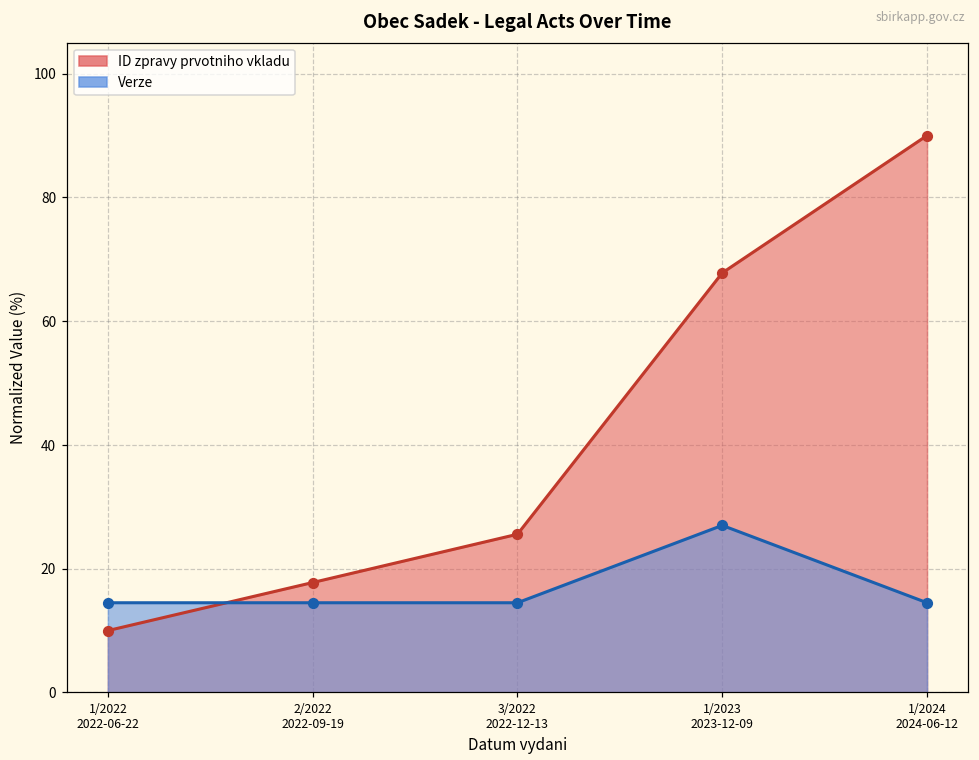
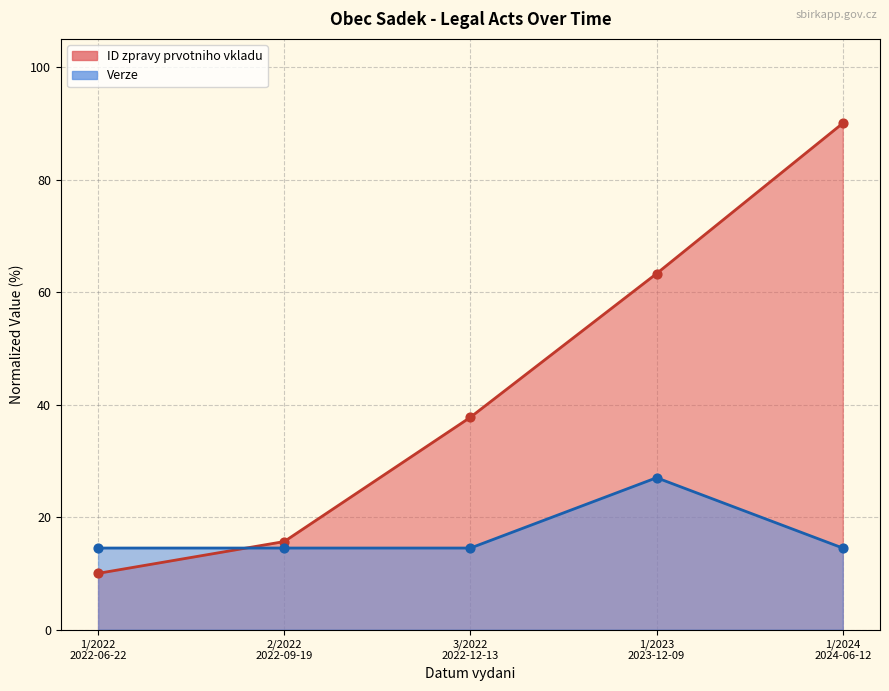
ID zpravy prvotniho vkladu, 2/2022 2022-09-19: 18 -> 16
ID zpravy prvotniho vkladu, 3/2022 2022-12-13: 26 -> 38
ID zpravy prvotniho vkladu, 1/2023 2023-12-09: 68 -> 63
